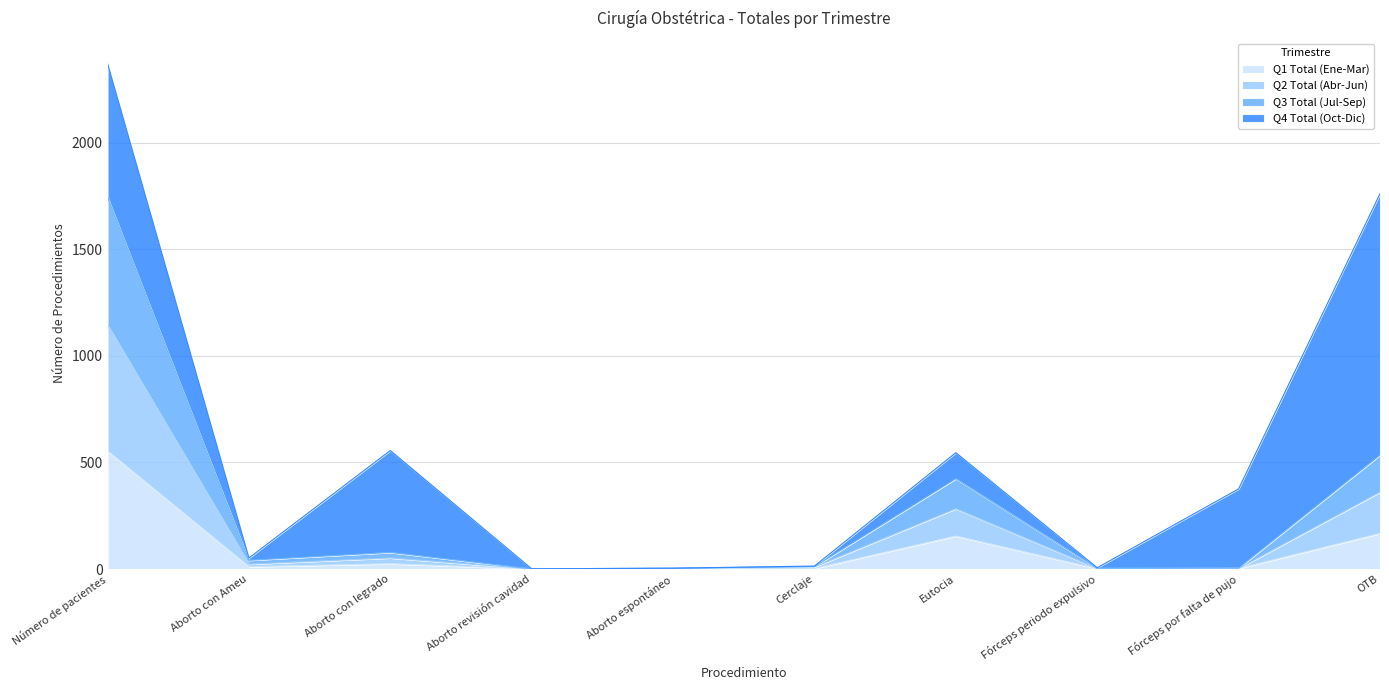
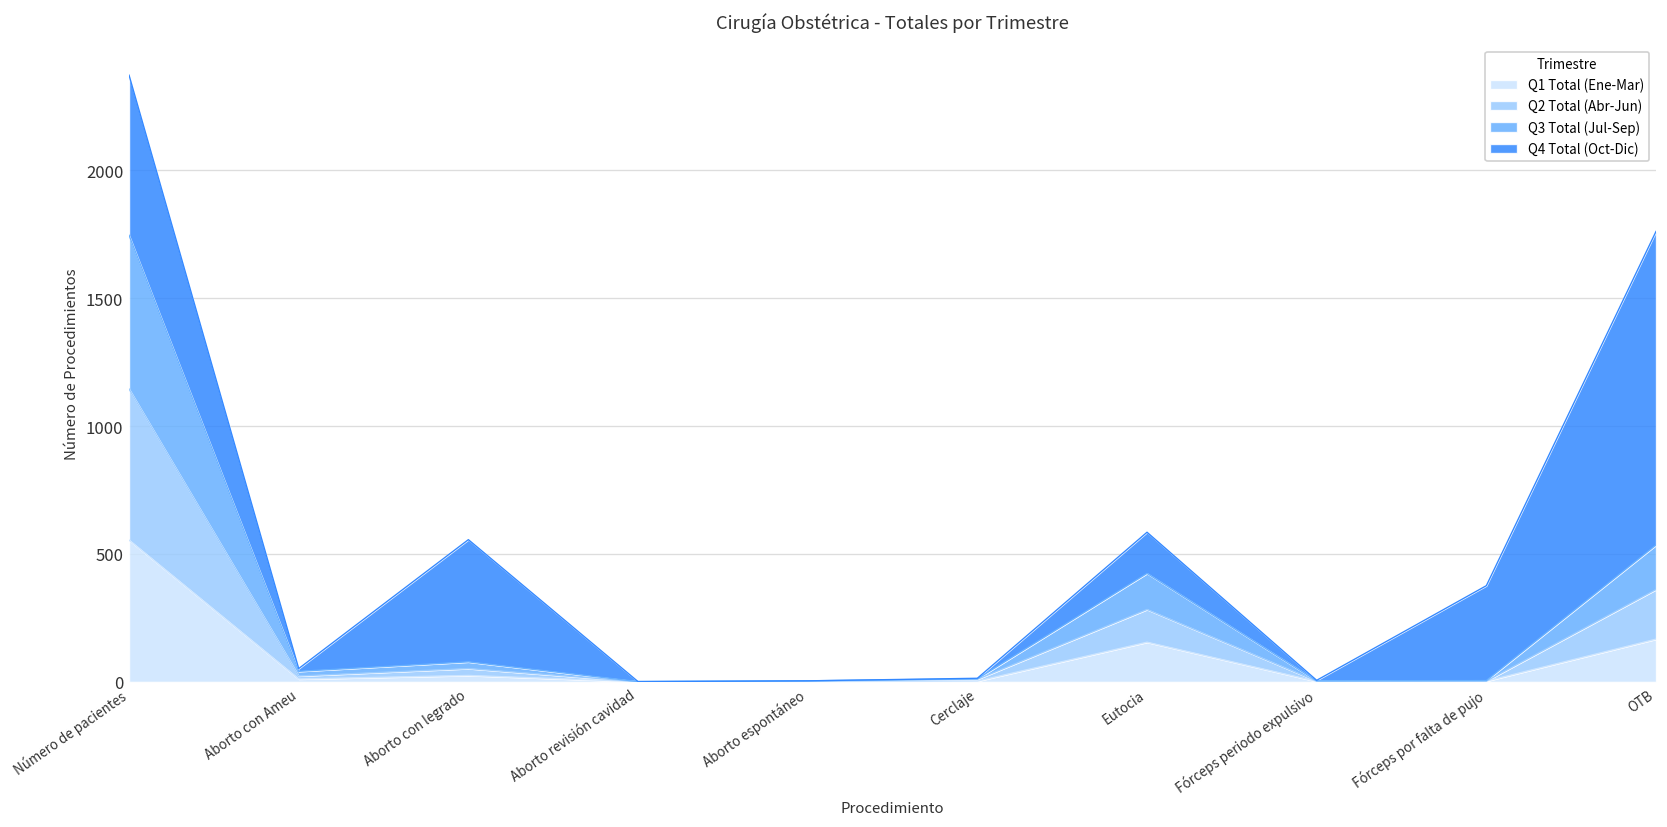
Q4 Total (Oct-Dic), Eutocia: 120 -> 160
